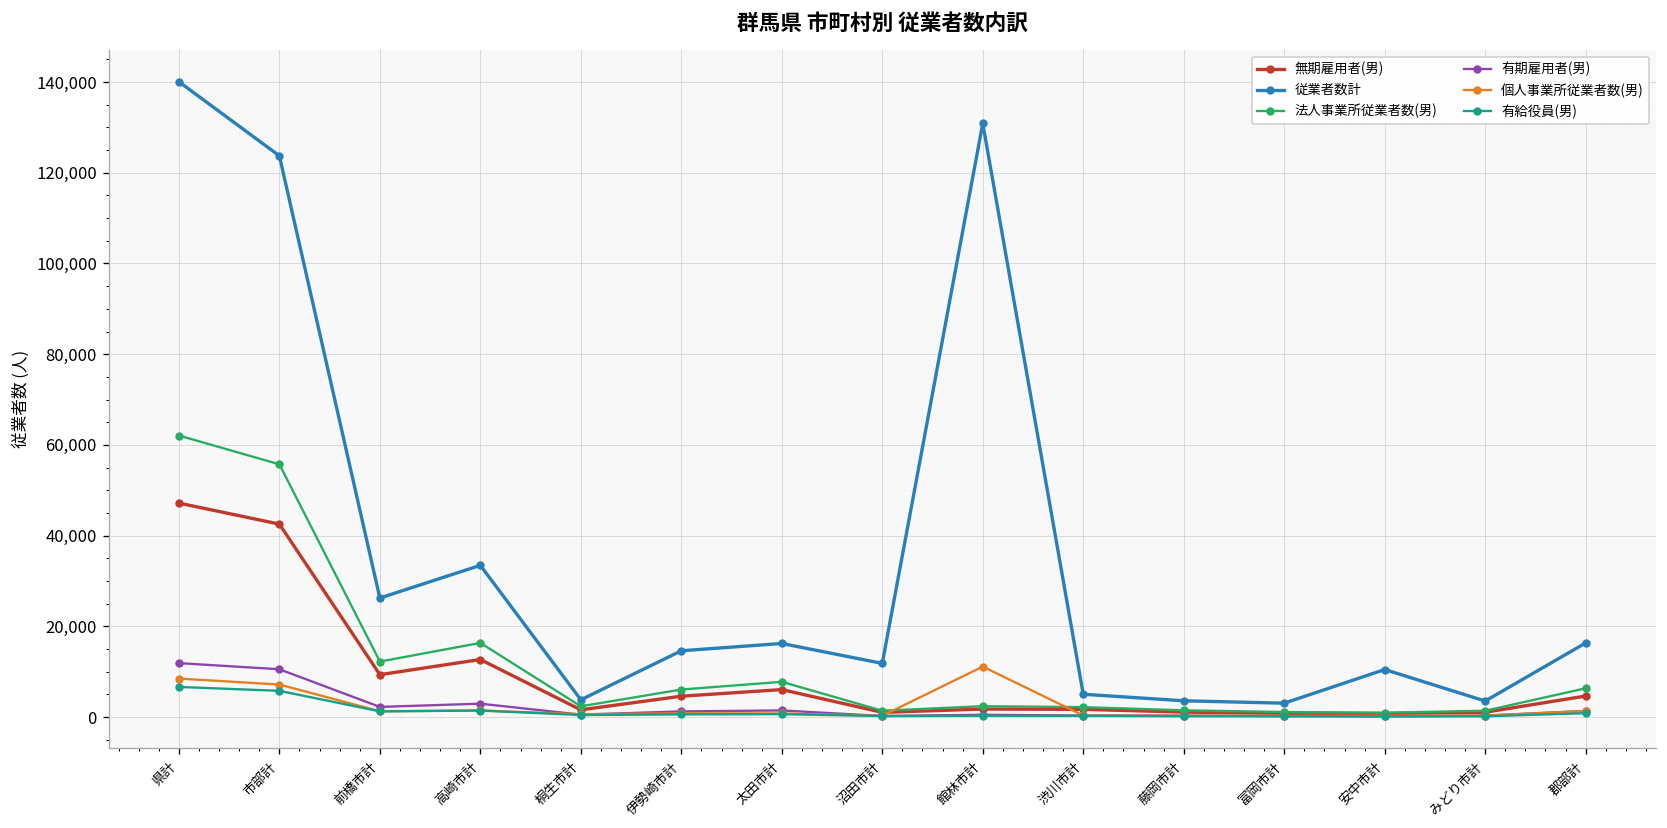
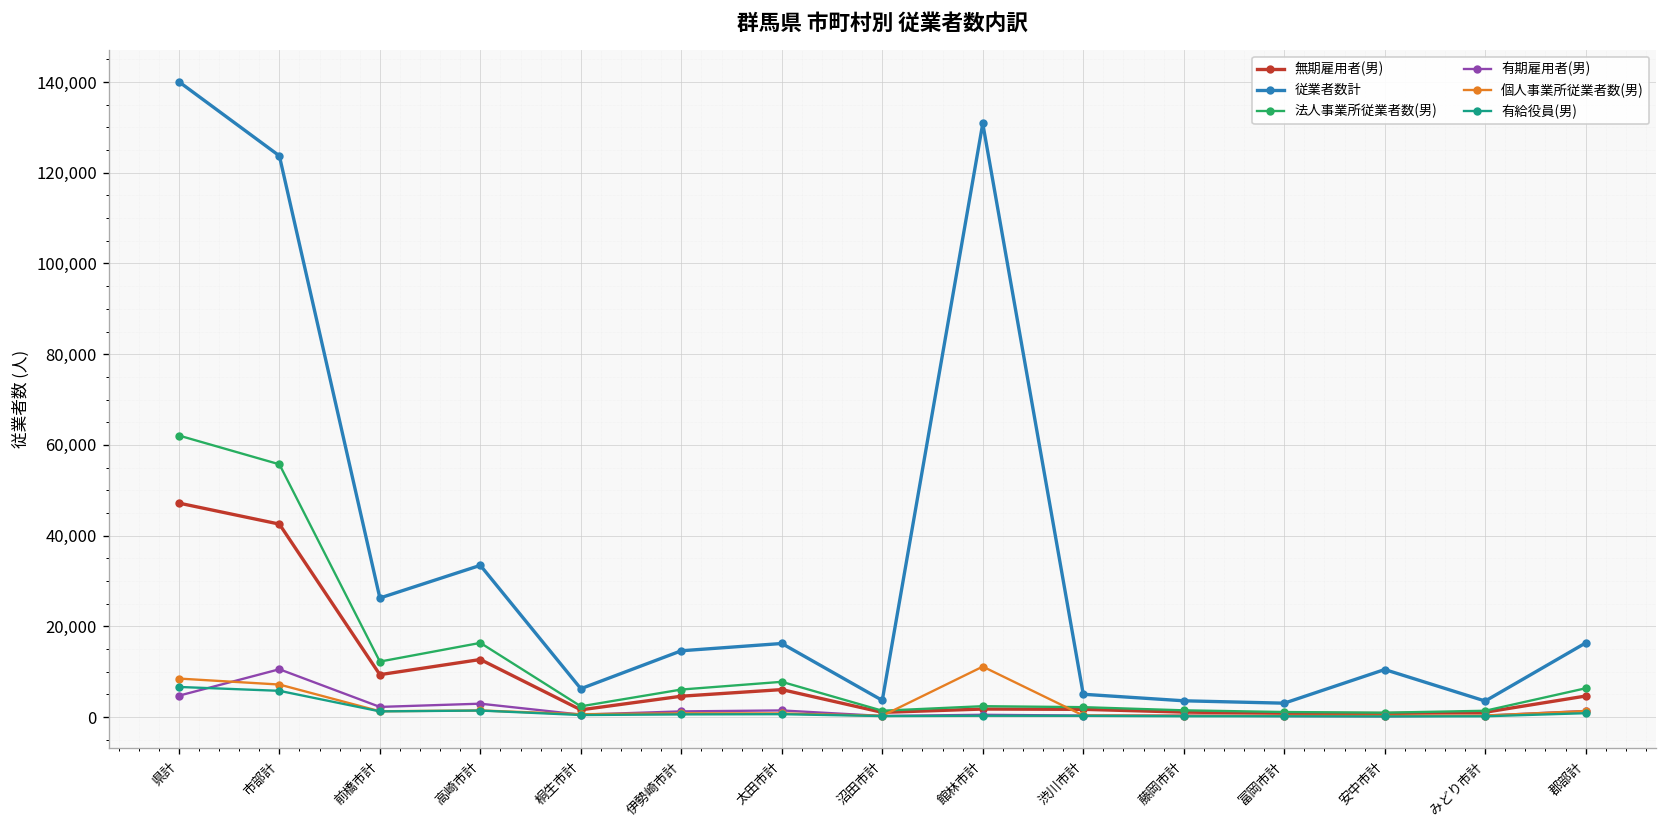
有期雇用者(男), 県計: 12,000 -> 5,000
従業者数計, 桐生市計: 4,000 -> 6,000
従業者数計, 沼田市計: 12,000 -> 4,000
